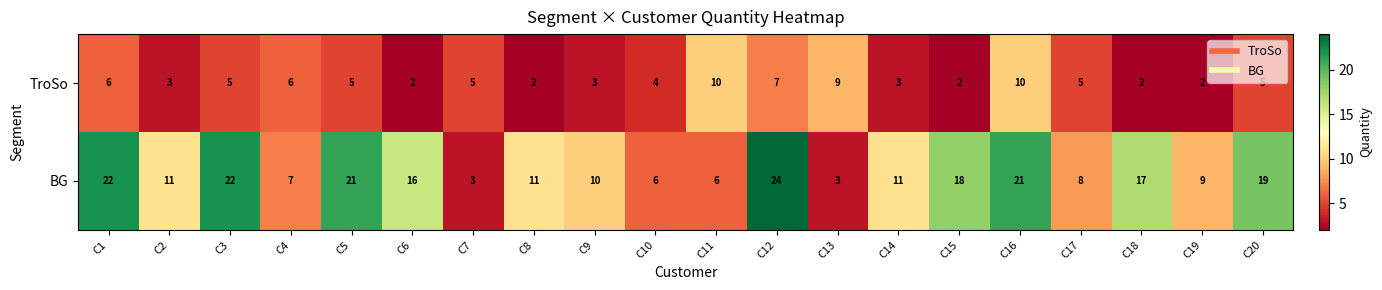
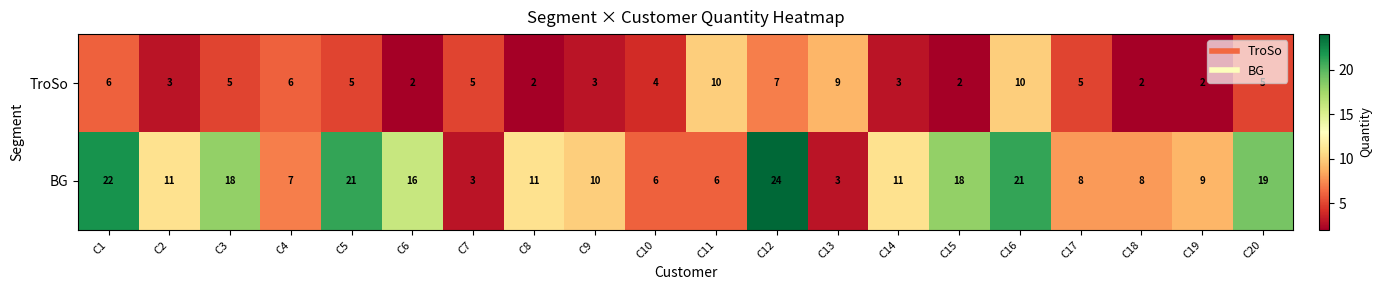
BG, C3: 22 -> 18
BG, C18: 17 -> 8
